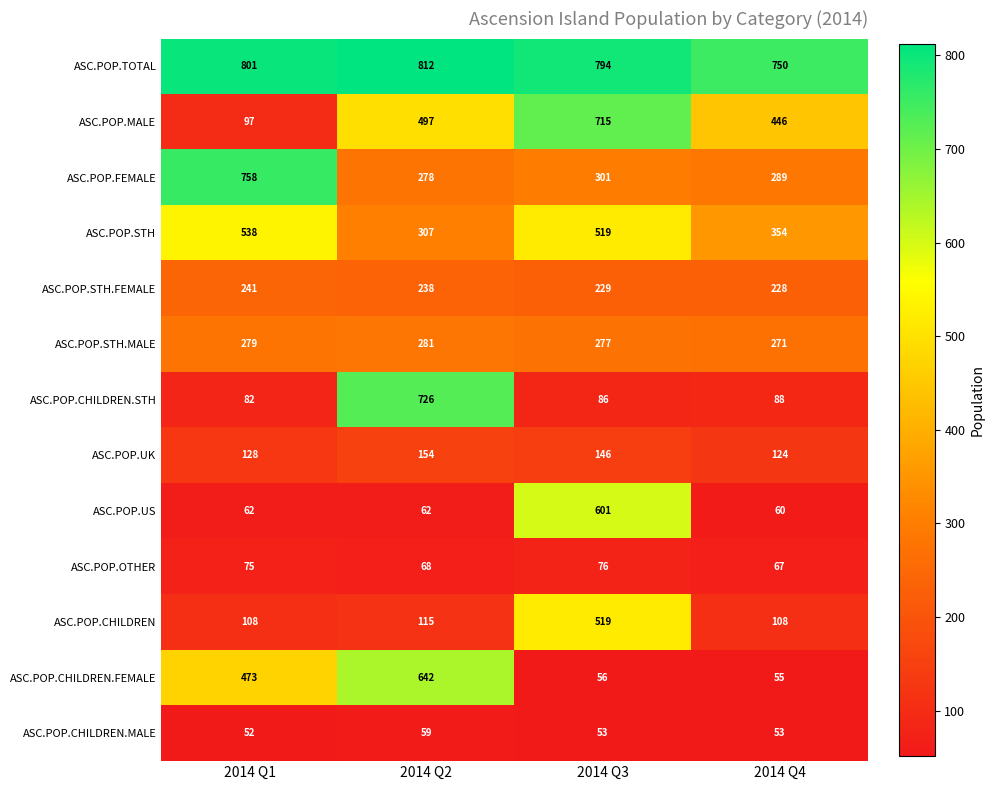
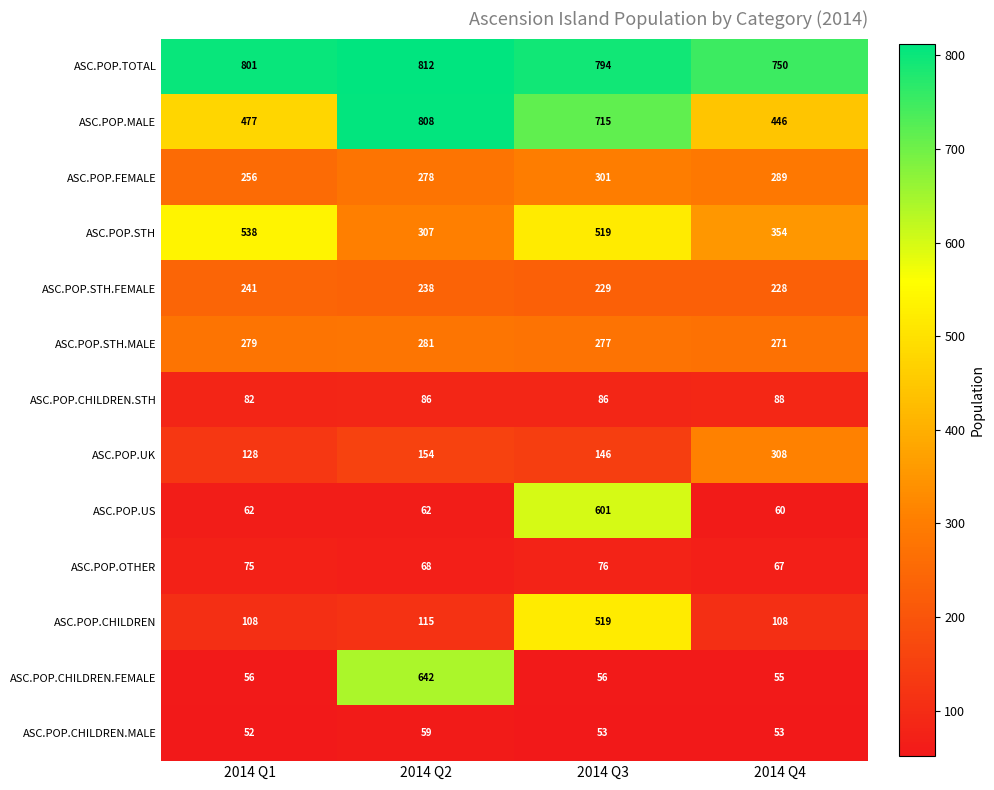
ASC.POP.MALE, 2014 Q1: 97 -> 477
ASC.POP.MALE, 2014 Q2: 497 -> 808
ASC.POP.FEMALE, 2014 Q1: 758 -> 256
ASC.POP.CHILDREN.STH, 2014 Q2: 726 -> 86
ASC.POP.UK, 2014 Q4: 124 -> 308
ASC.POP.CHILDREN.FEMALE, 2014 Q1: 473 -> 56
